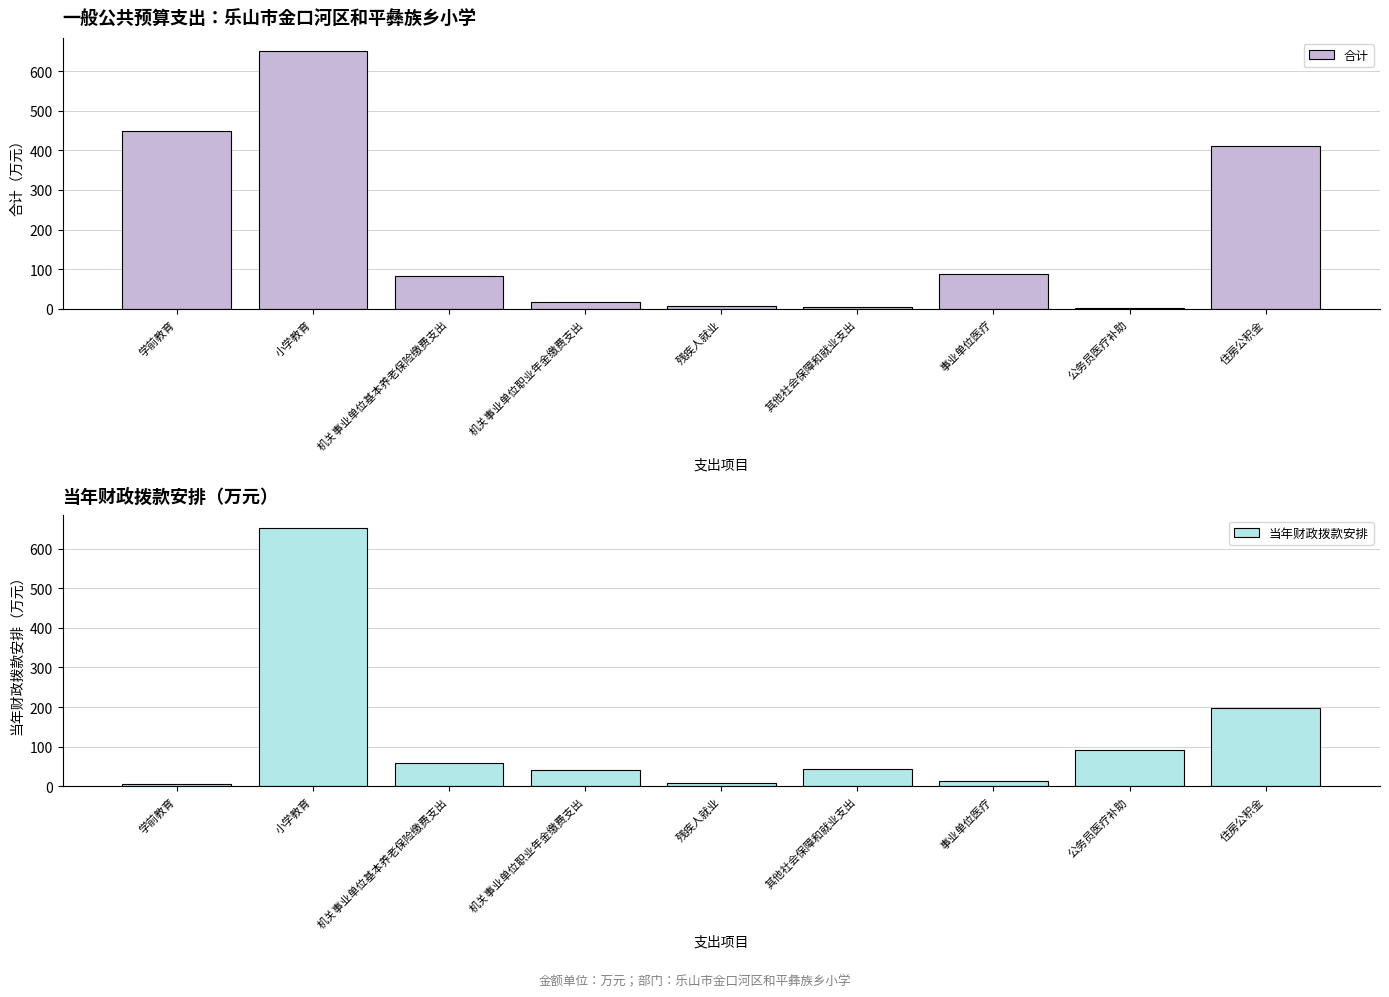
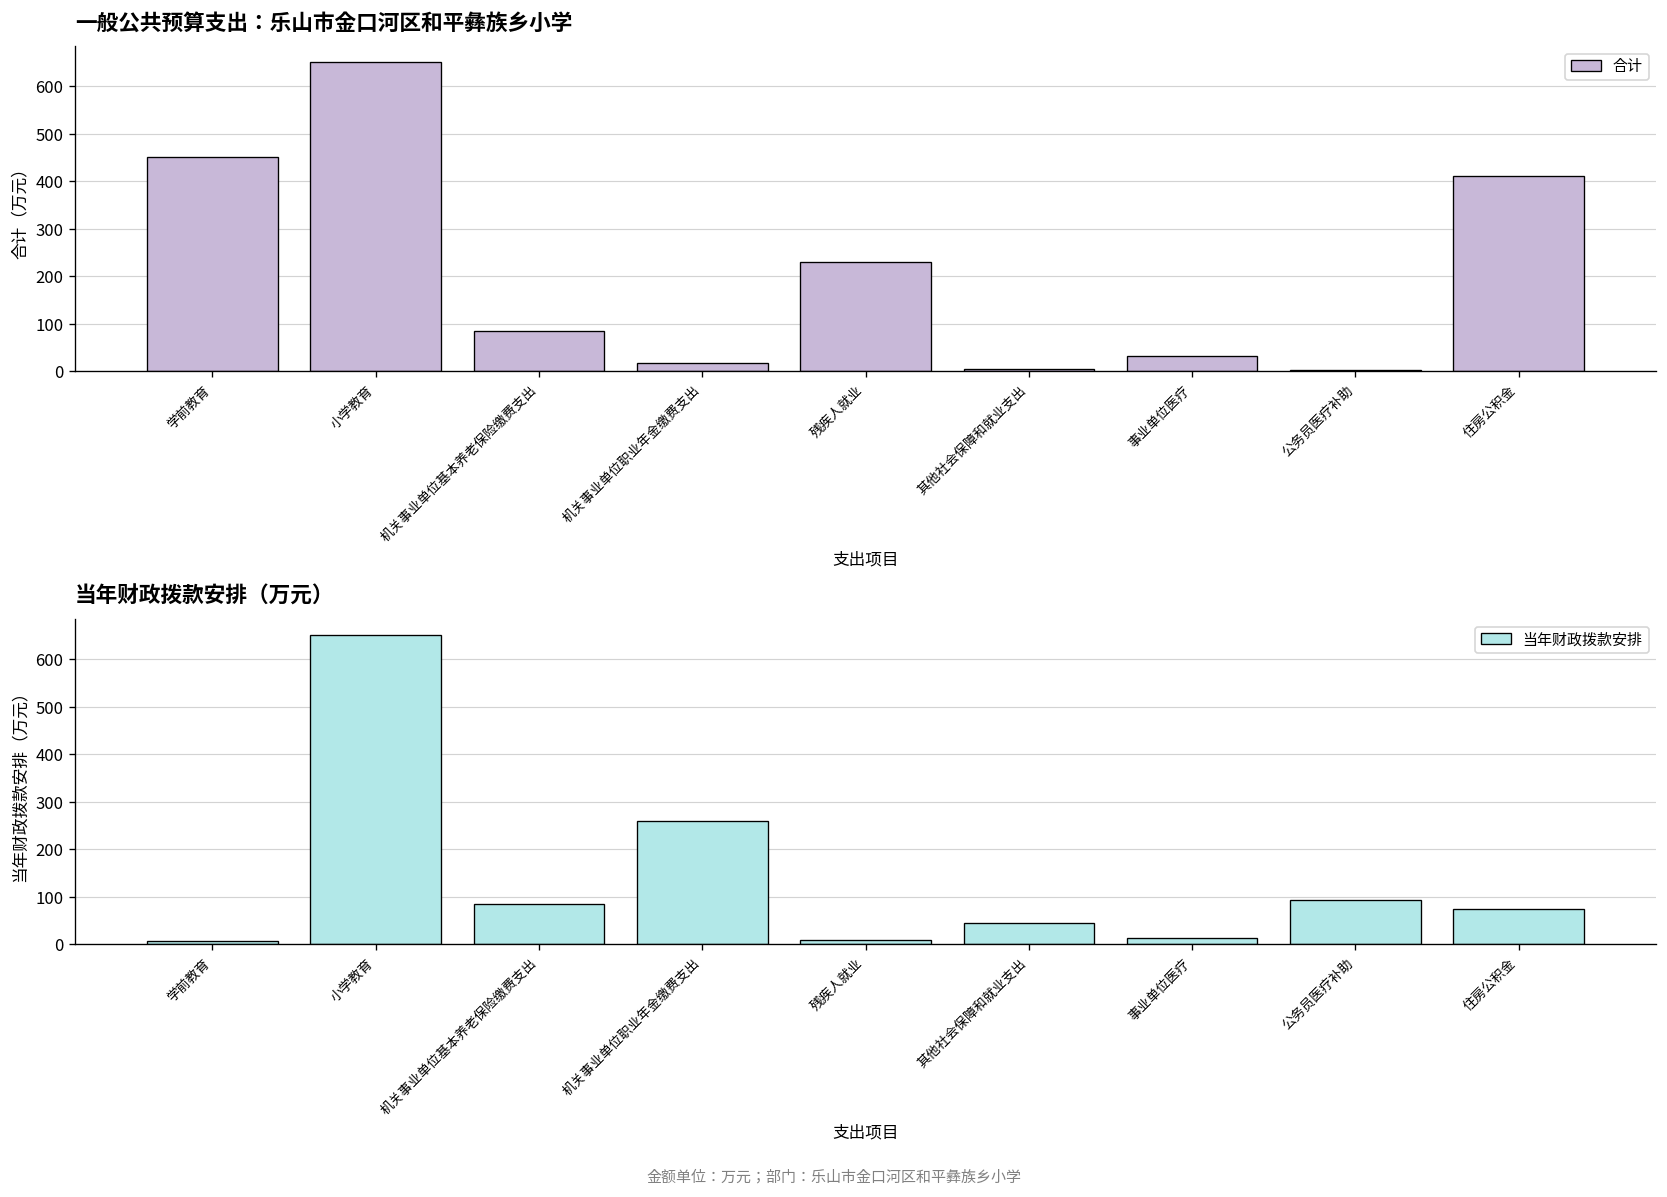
一般公共预算支出：乐山市金口河区和平彝族乡小学, 残疾人就业: 10 -> 230
一般公共预算支出：乐山市金口河区和平彝族乡小学, 事业单位医疗: 90 -> 30
当年财政拨款安排（万元）, 机关事业单位基本养老保险缴费支出: 60 -> 80
当年财政拨款安排（万元）, 机关事业单位职业年金缴费支出: 40 -> 260
当年财政拨款安排（万元）, 住房公积金: 200 -> 70
